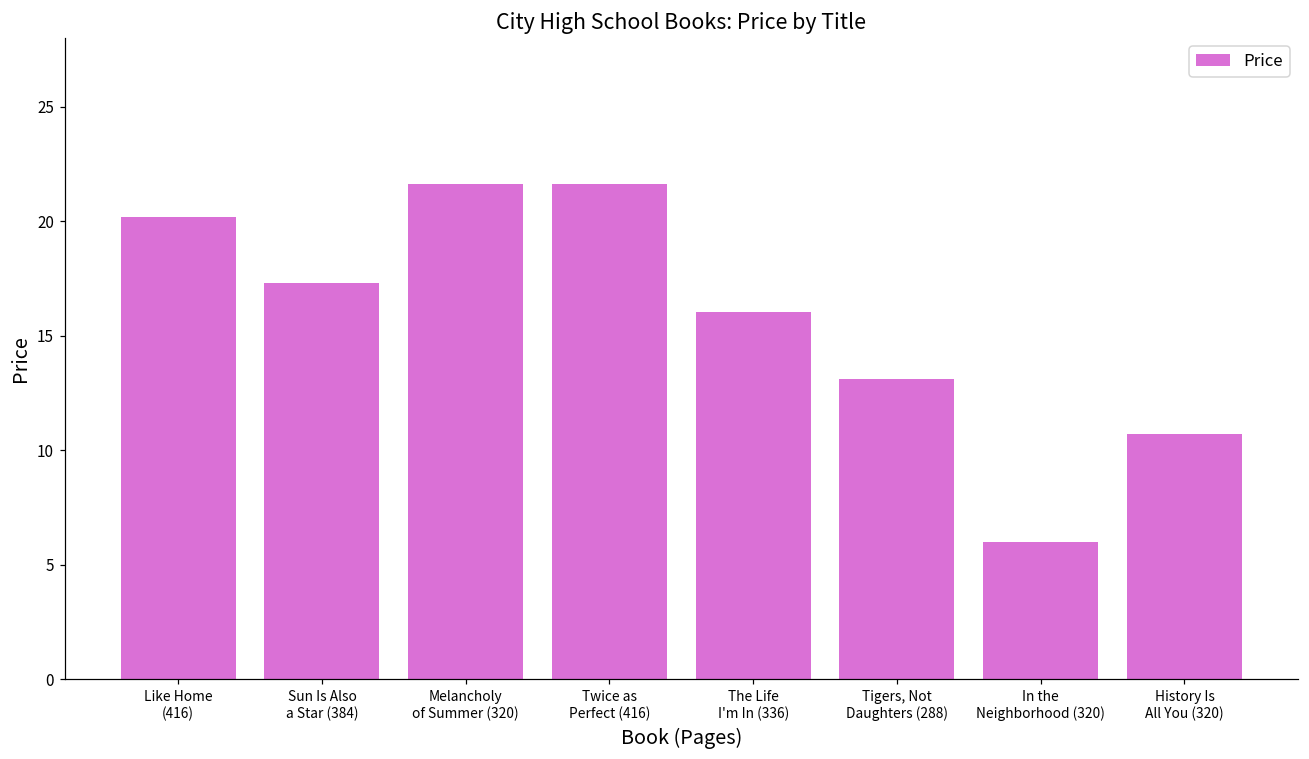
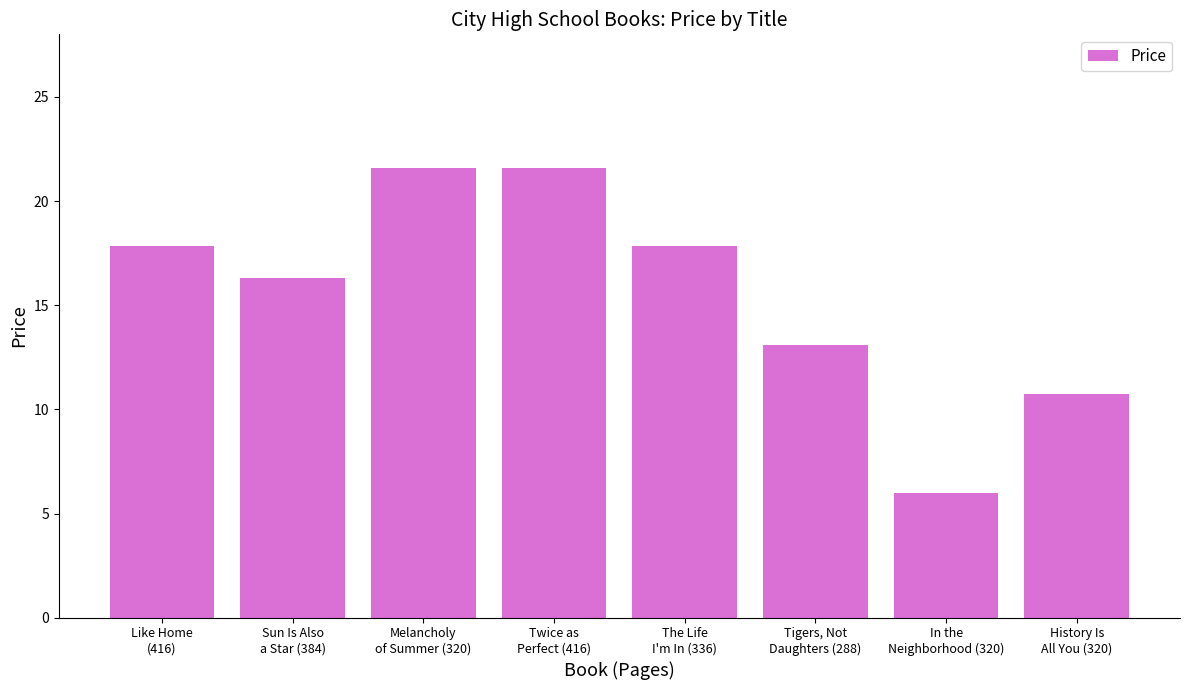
Like Home (416): 20.2 -> 17.9
Sun Is Also a Star (384): 17.3 -> 16.3
The Life I'm In (336): 16.0 -> 17.9
